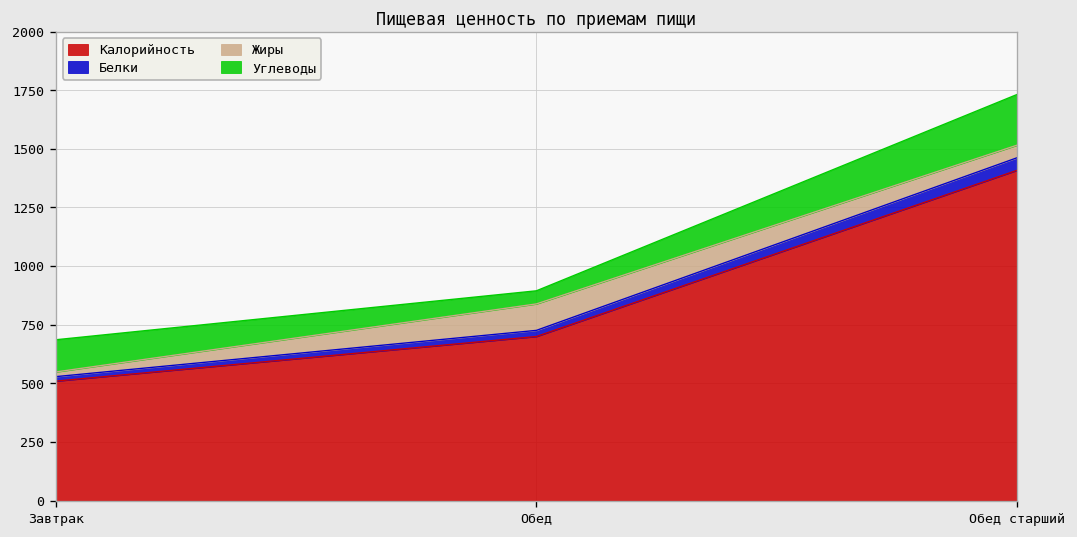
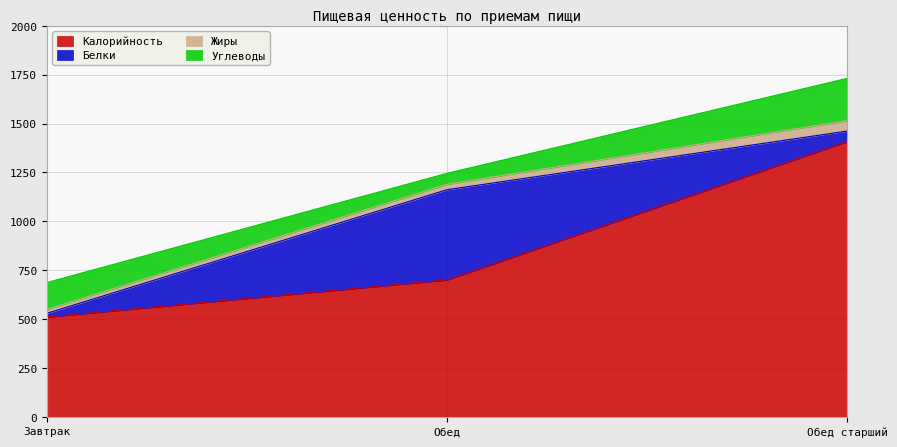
Белки, Обед: 30 -> 460
Жиры, Обед: 110 -> 30
